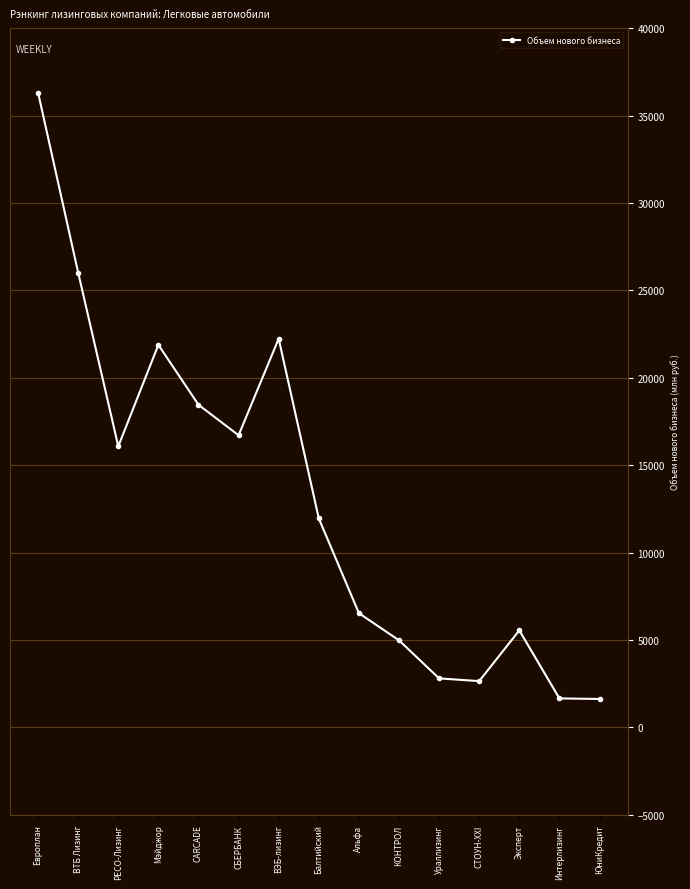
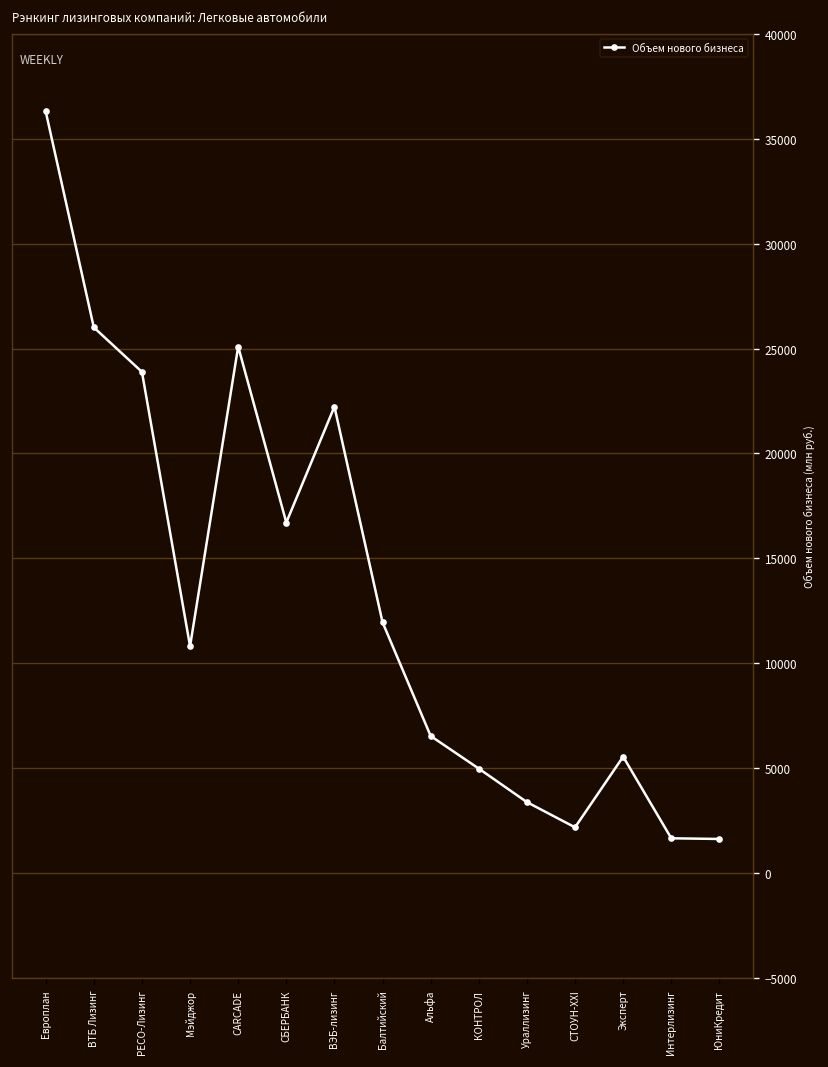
РЕСО-Лизинг: 16100 -> 23900
Мэйджор: 21900 -> 10800
CARCADE: 18500 -> 25100
Ураллизинг: 2800 -> 3400
СТОУН-XXI: 2600 -> 2200
